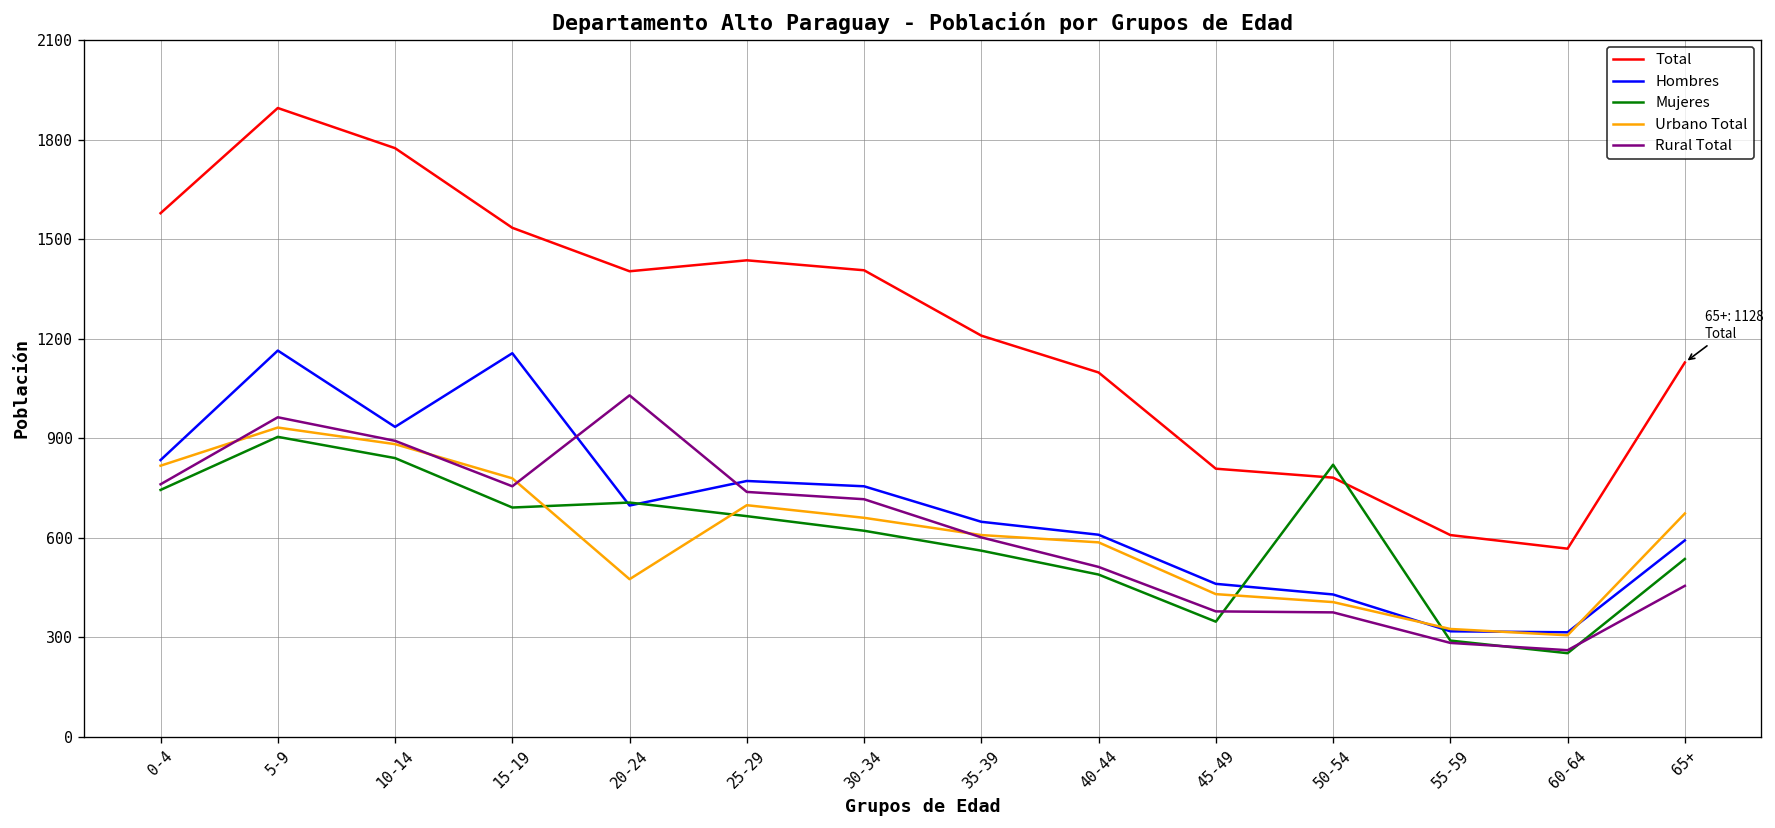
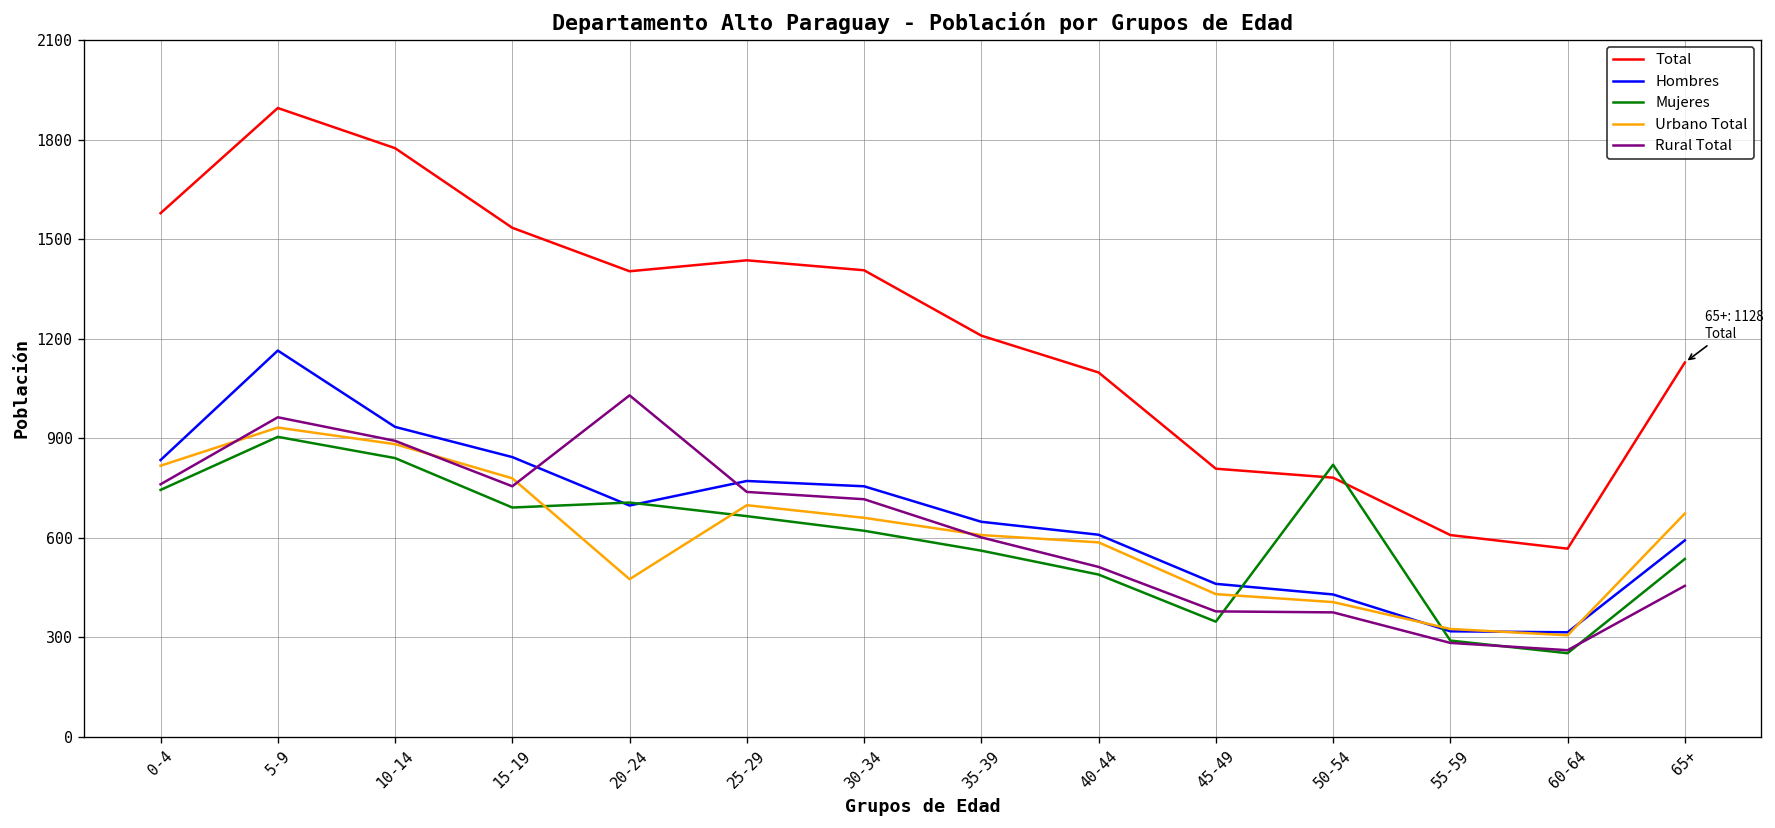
Hombres, 15-19: 1160 -> 840
